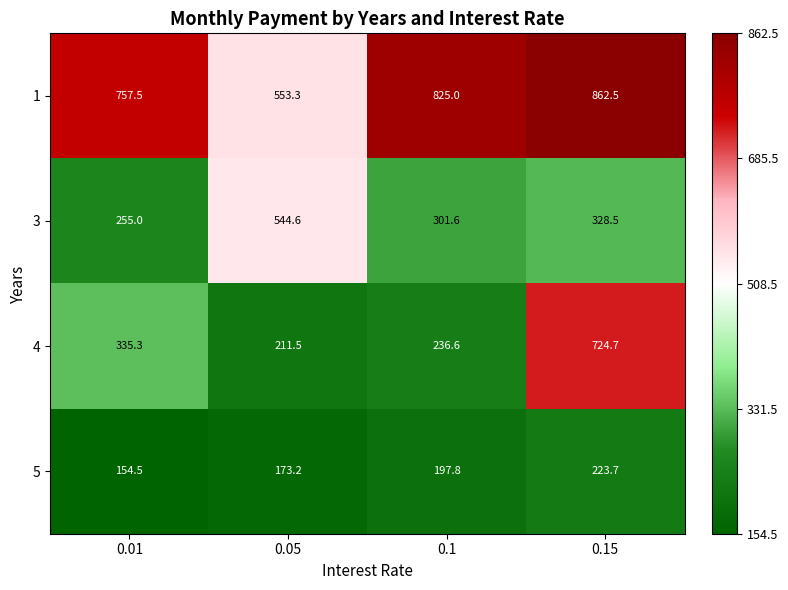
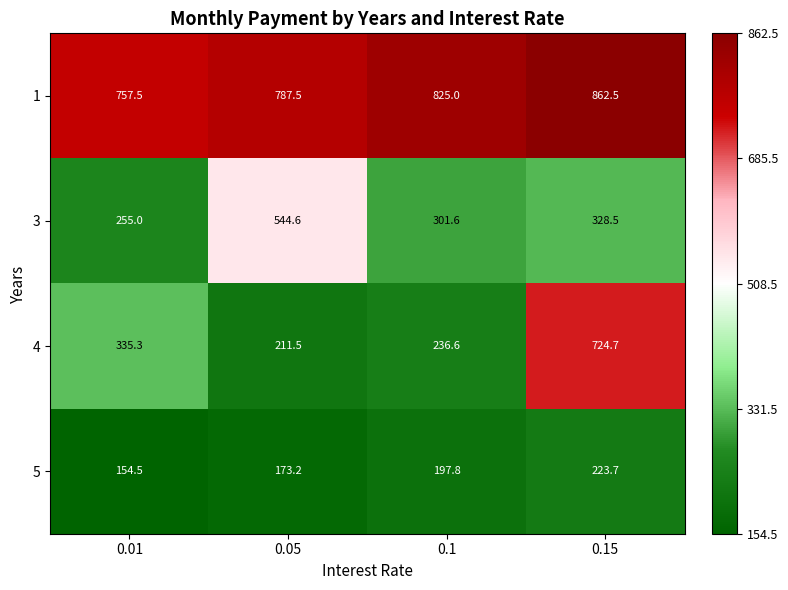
1, 0.05: 553.3 -> 787.5
